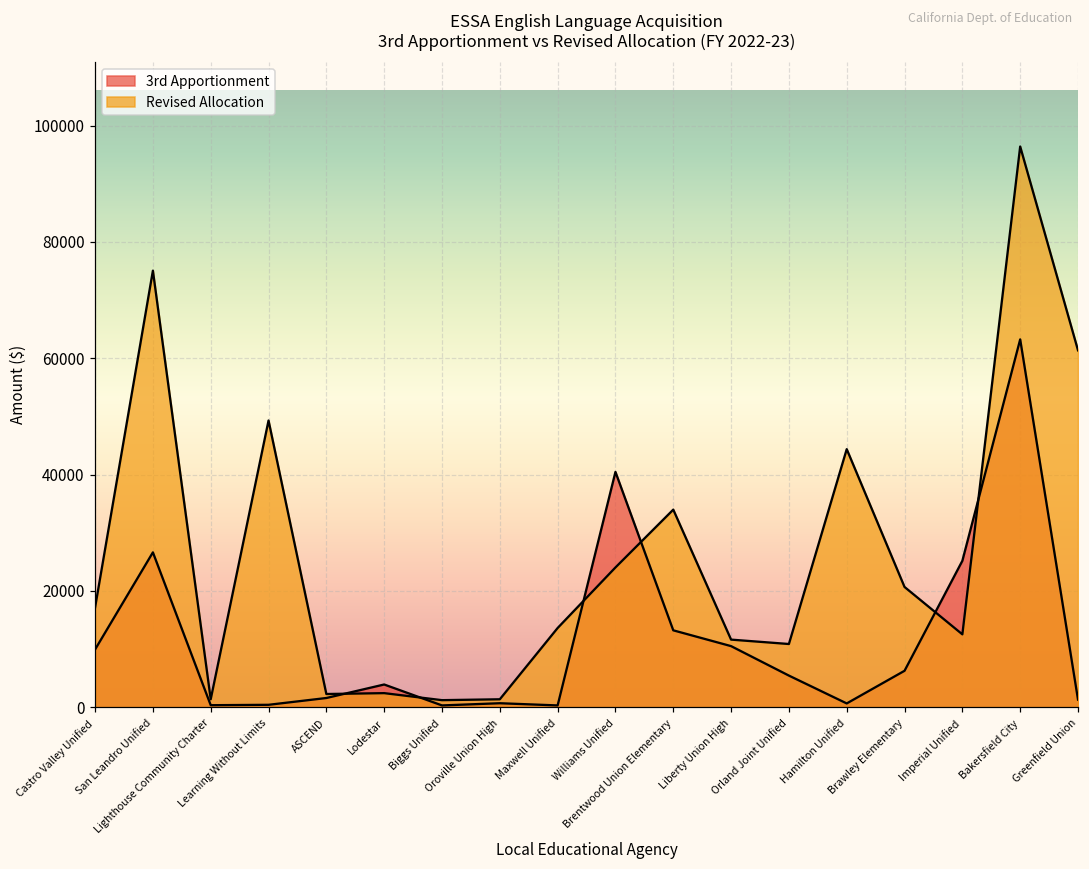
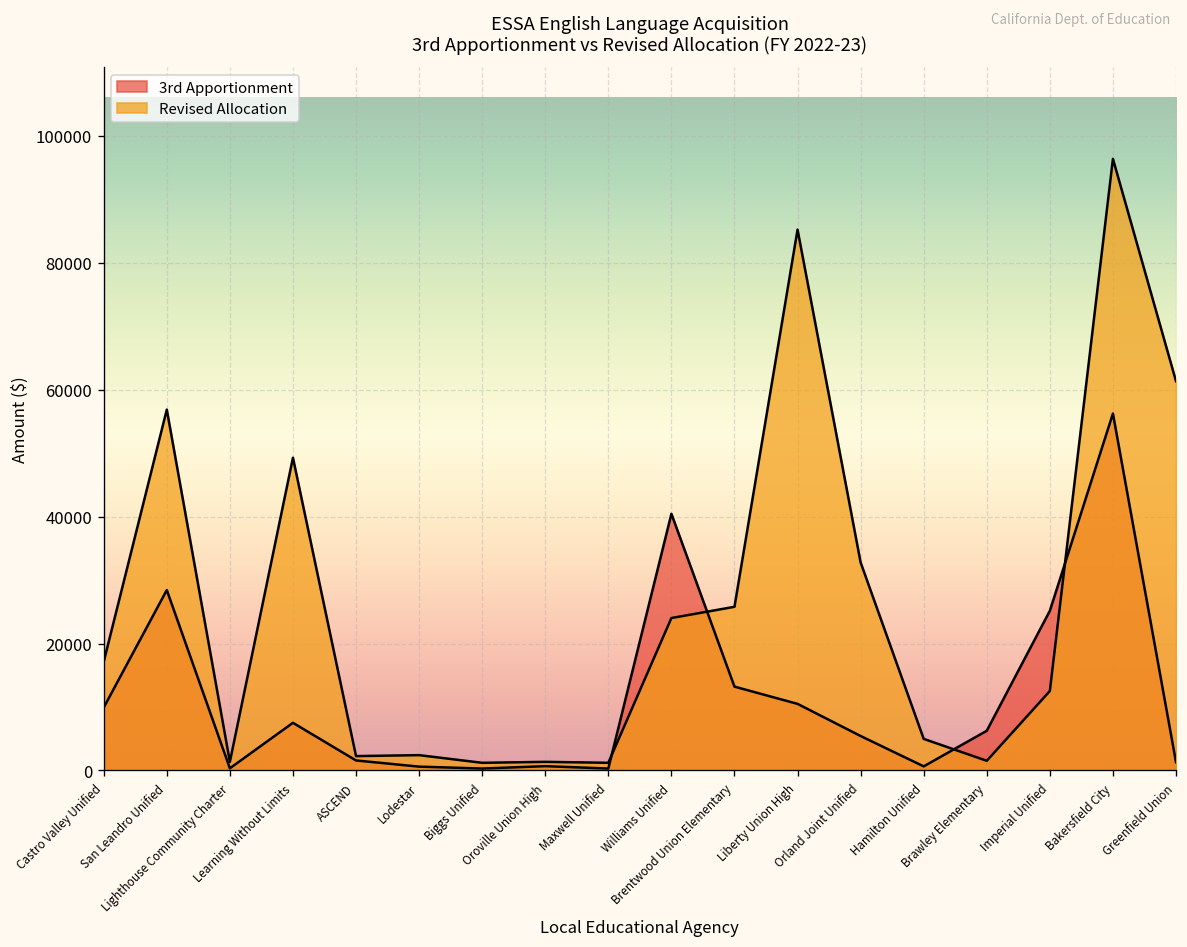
3rd Apportionment, San Leandro Unified: 27000 -> 28000
Revised Allocation, San Leandro Unified: 75000 -> 57000
3rd Apportionment, Learning Without Limits: 0 -> 8000
3rd Apportionment, Lodestar: 4000 -> 1000
Revised Allocation, Maxwell Unified: 14000 -> 1000
Revised Allocation, Brentwood Union Elementary: 34000 -> 26000
Revised Allocation, Liberty Union High: 12000 -> 85000
Revised Allocation, Orland Joint Unified: 11000 -> 33000
Revised Allocation, Hamilton Unified: 44000 -> 5000
Revised Allocation, Brawley Elementary: 21000 -> 2000
3rd Apportionment, Bakersfield City: 63000 -> 56000
